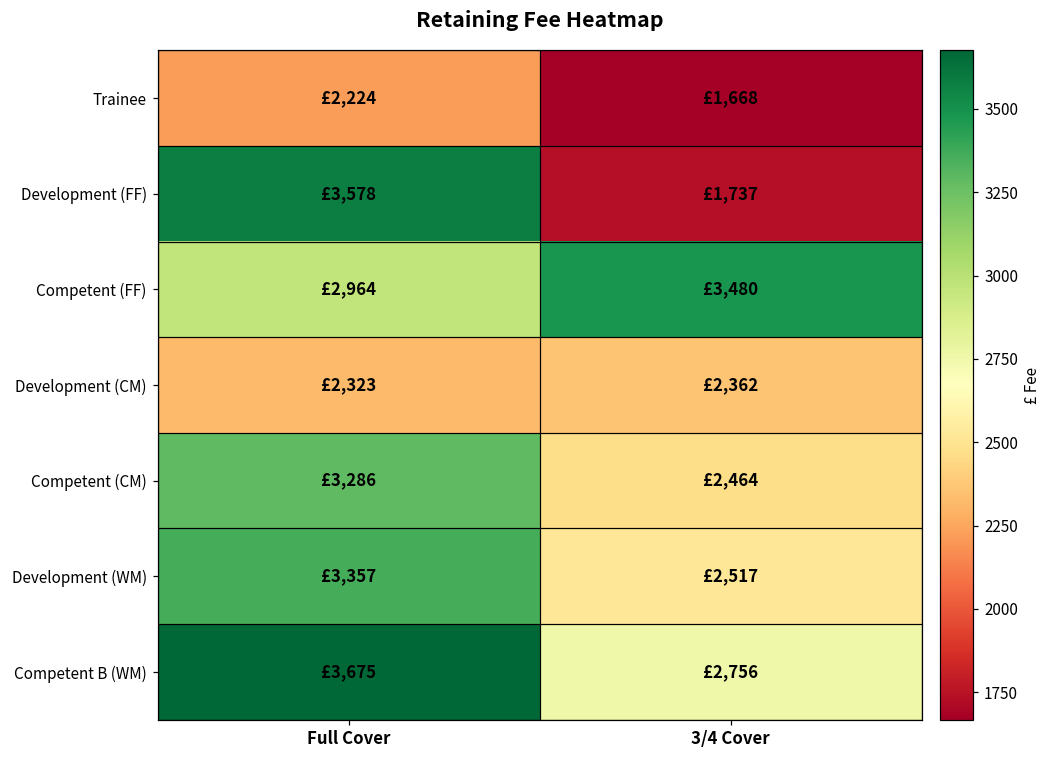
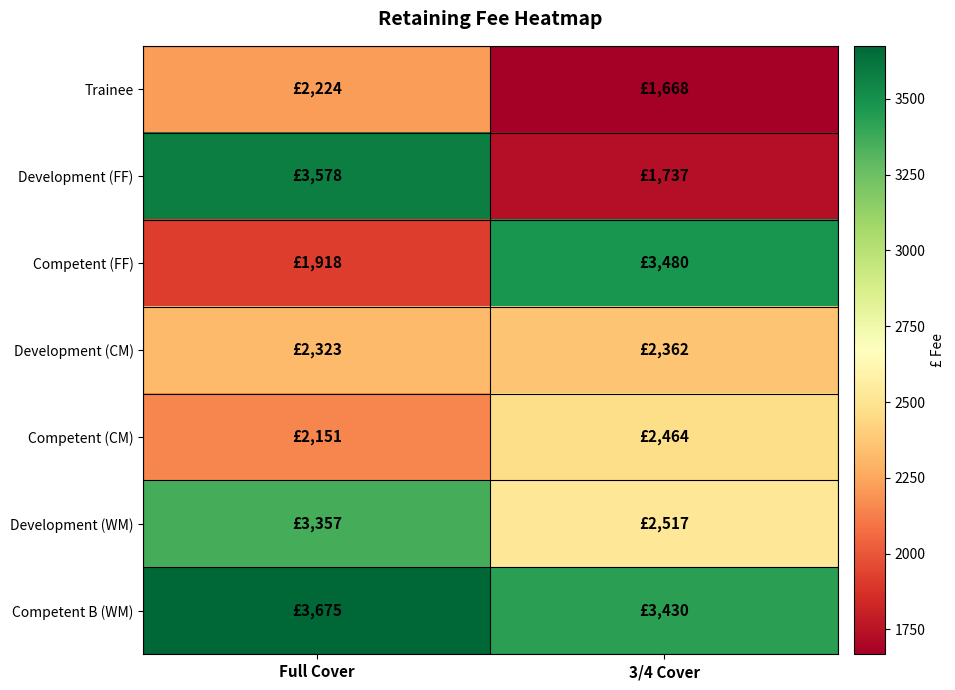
Competent (FF), Full Cover: £2,964 -> £1,918
Competent (CM), Full Cover: £3,286 -> £2,151
Competent B (WM), 3/4 Cover: £2,756 -> £3,430
